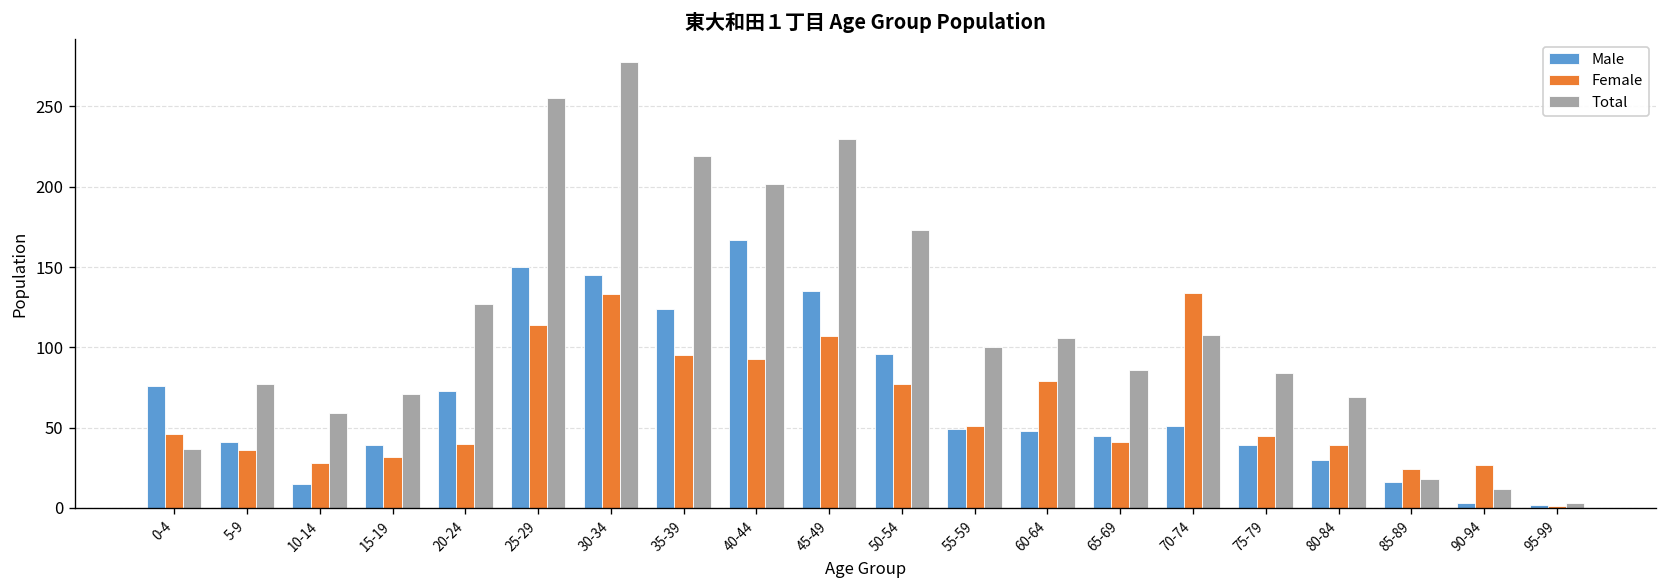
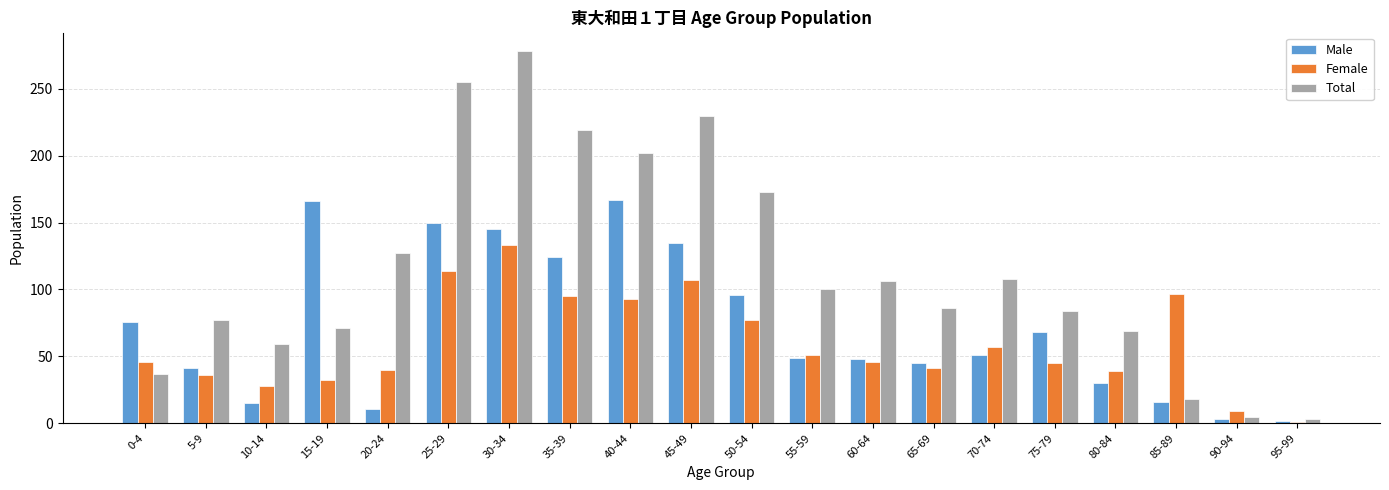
Male, 15-19: 39 -> 166
Male, 20-24: 73 -> 11
Female, 60-64: 79 -> 46
Female, 70-74: 134 -> 57
Male, 75-79: 39 -> 68
Female, 85-89: 24 -> 97
Female, 90-94: 27 -> 9
Total, 90-94: 12 -> 5
